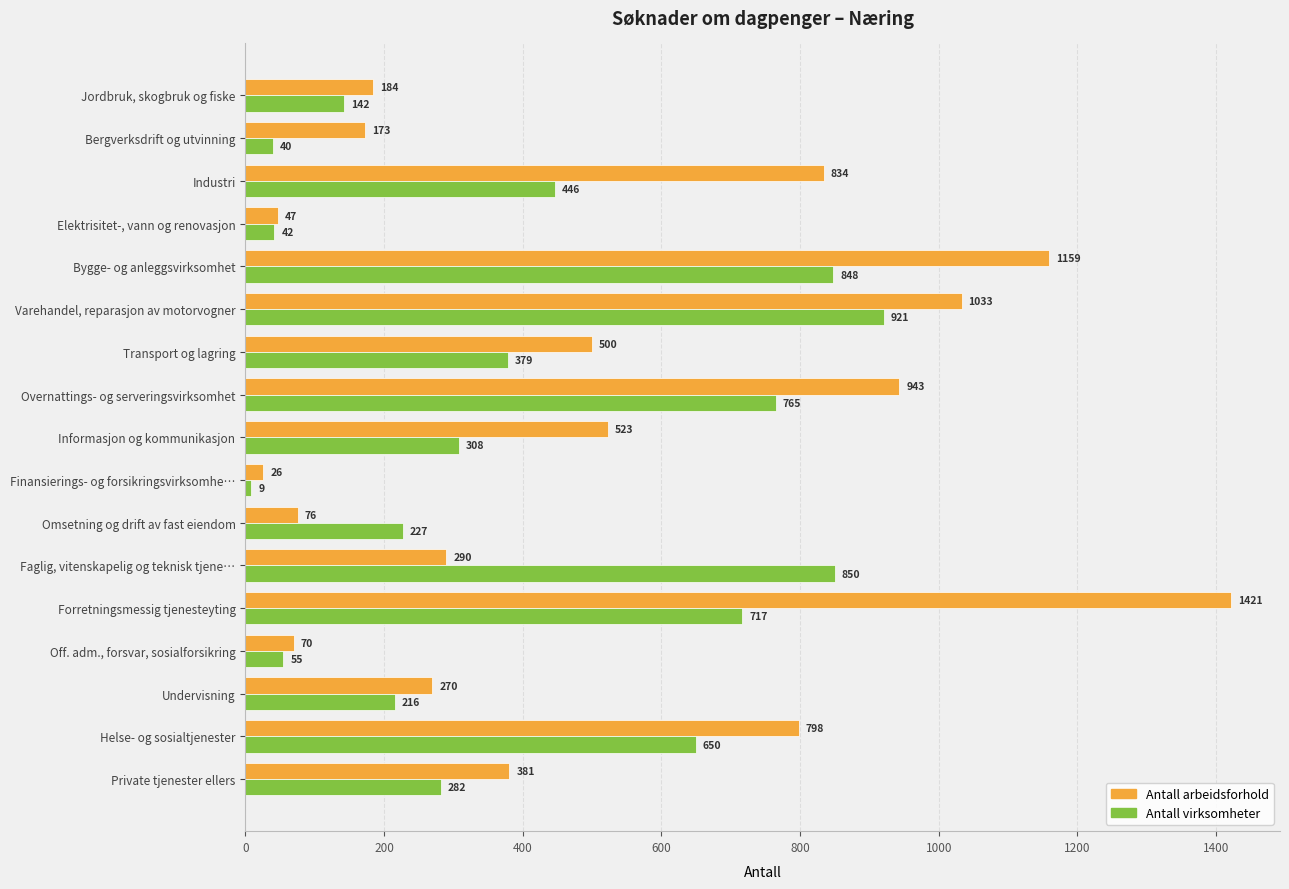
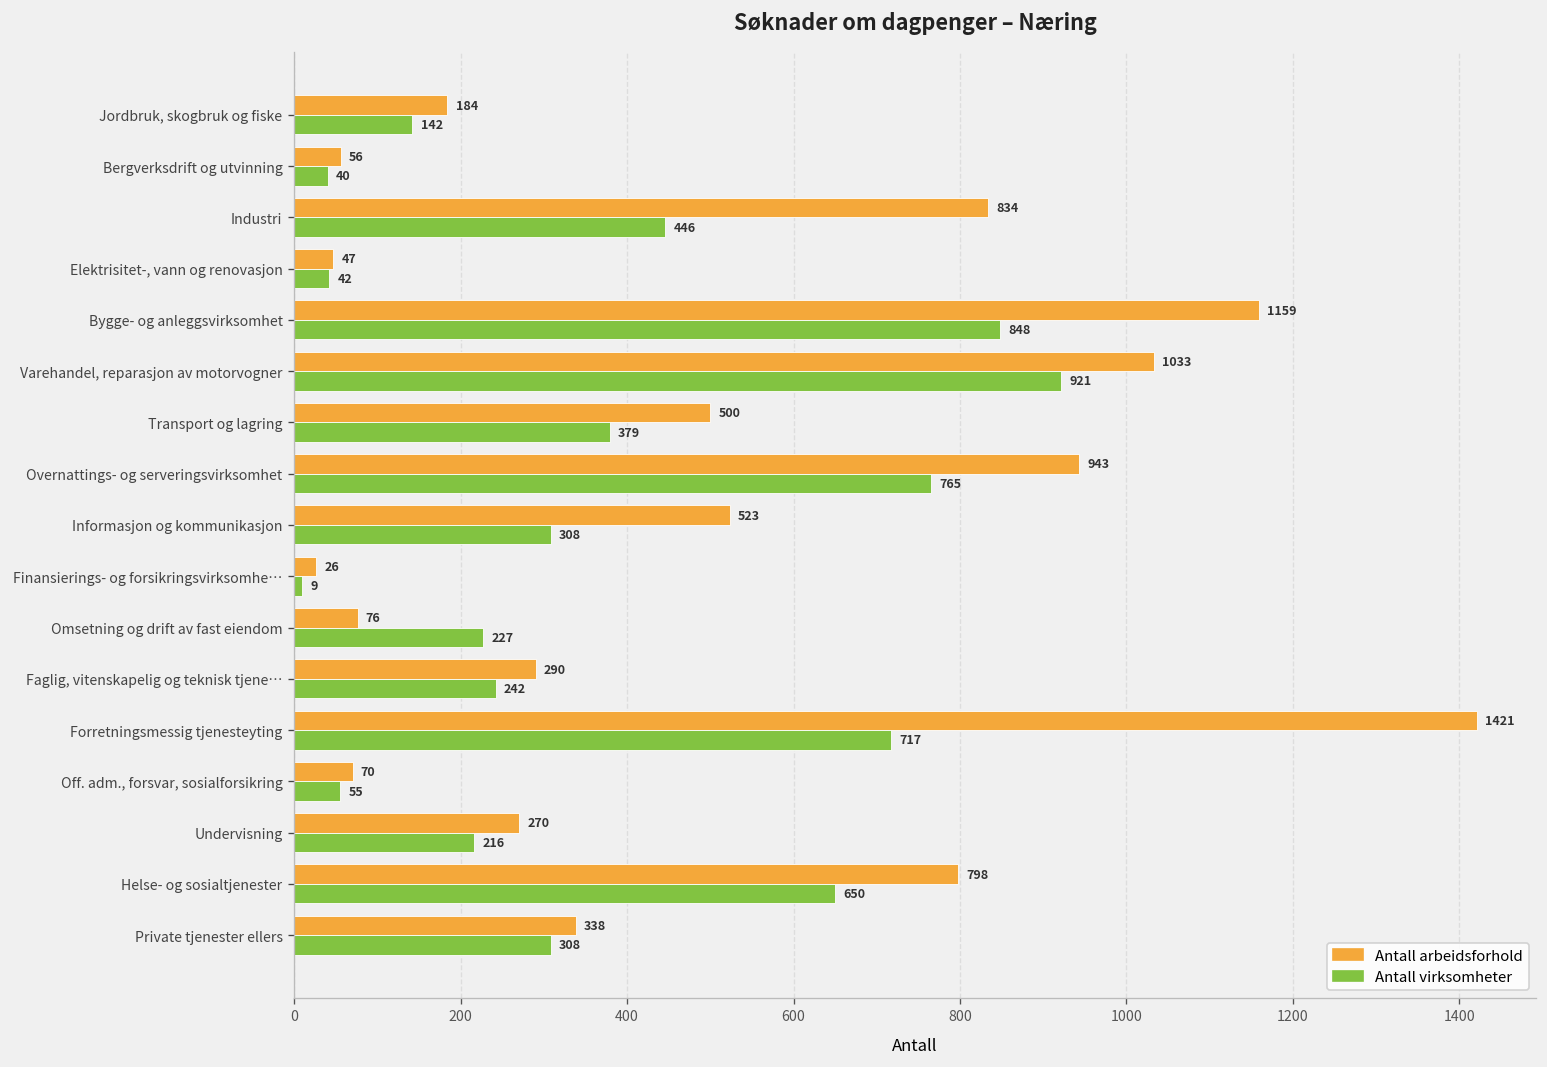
Antall arbeidsforhold, Bergverksdrift og utvinning: 173 -> 56
Antall virksomheter, Faglig, vitenskapelig og teknisk tjene…: 850 -> 242
Antall arbeidsforhold, Private tjenester ellers: 381 -> 338
Antall virksomheter, Private tjenester ellers: 282 -> 308
